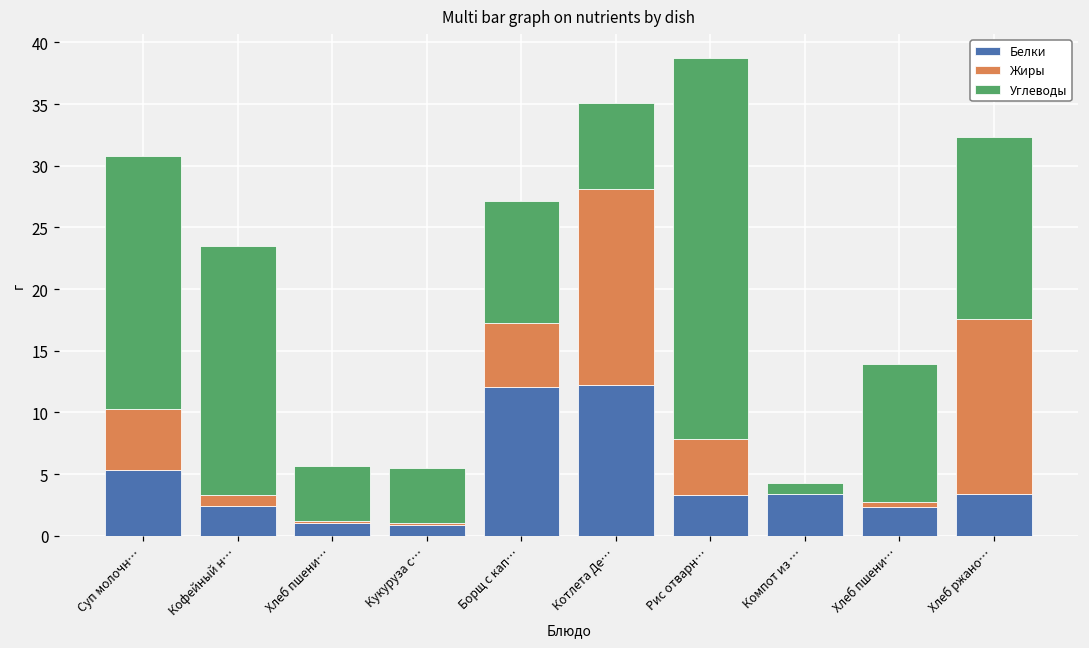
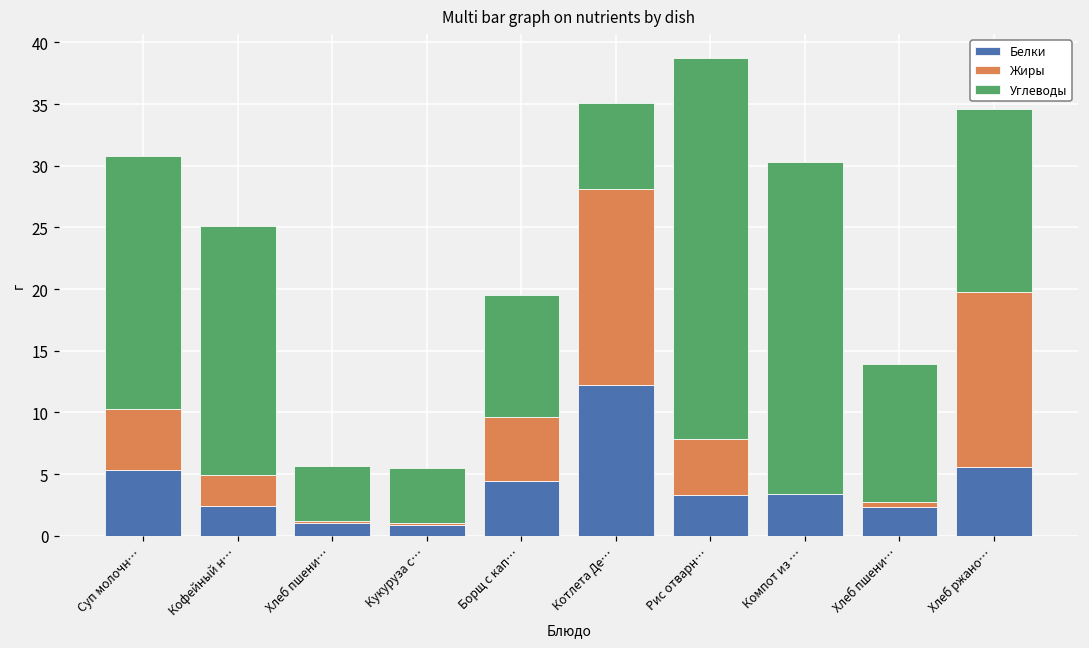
Жиры, Кофейный н…: 0.9 -> 2.5
Белки, Борщ с кап…: 12.1 -> 4.4
Углеводы, Компот из …: 0.9 -> 27.0
Белки, Хлеб ржано…: 3.4 -> 5.6
